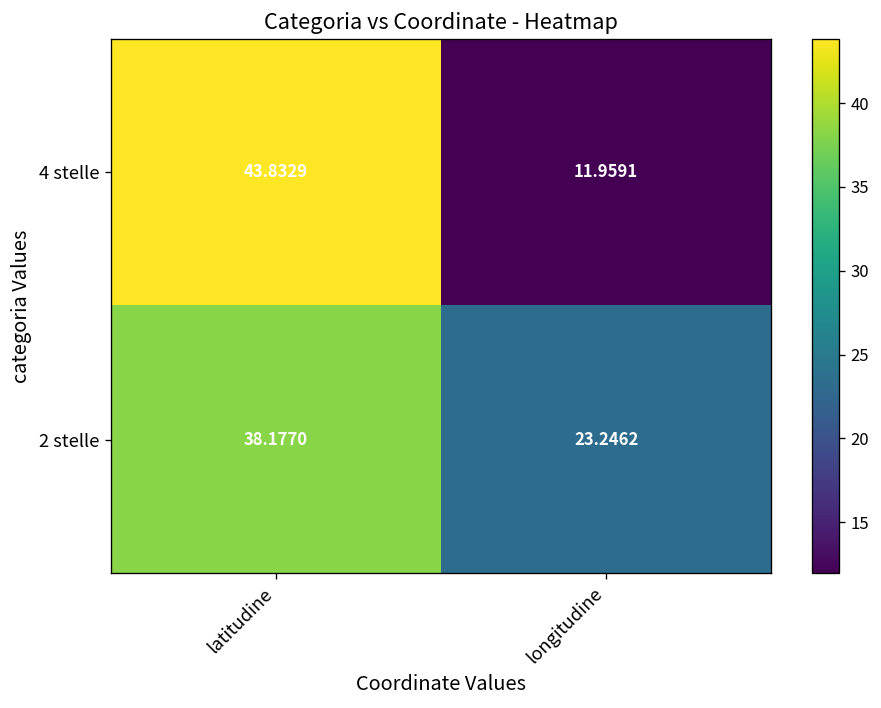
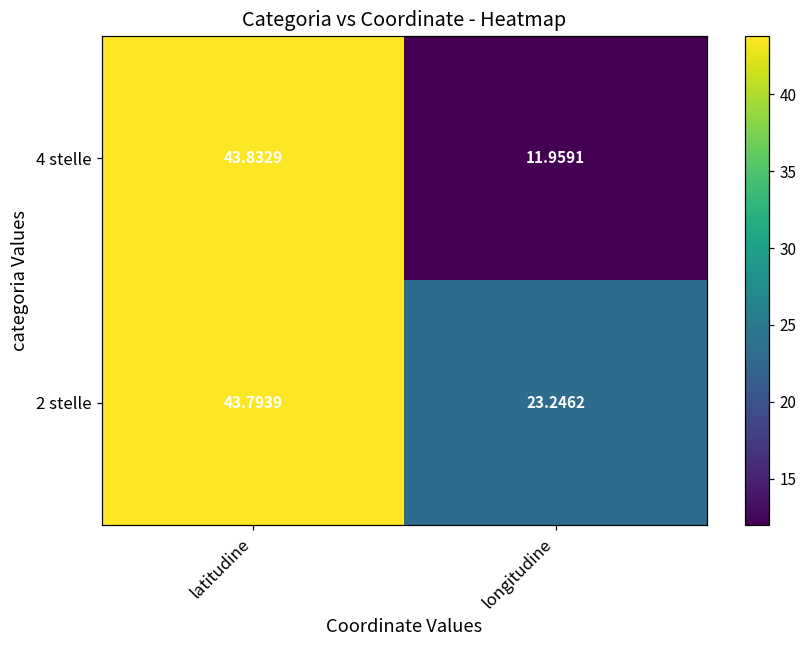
2 stelle, latitudine: 38.1770 -> 43.7939
